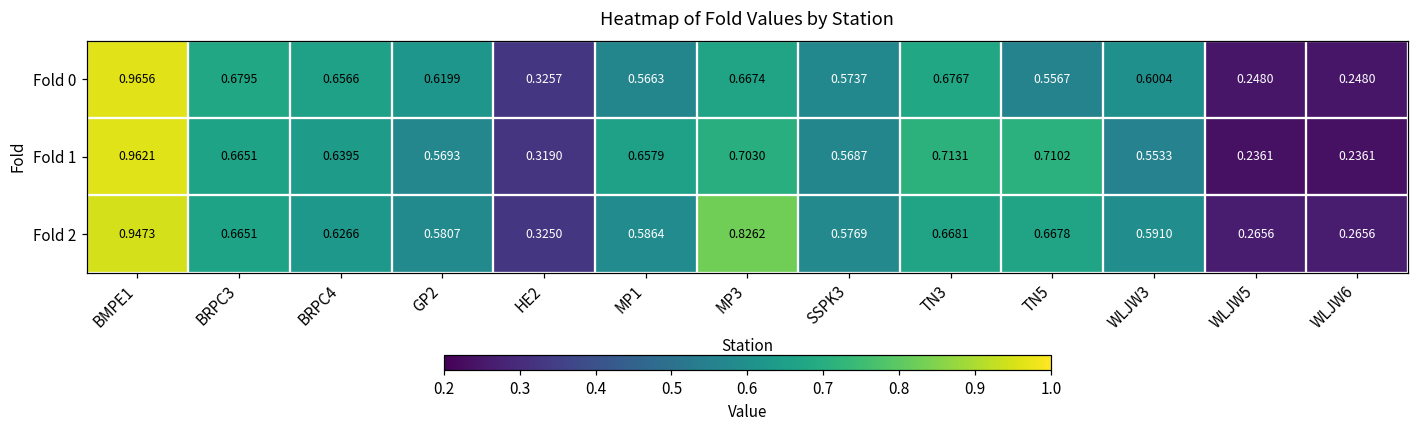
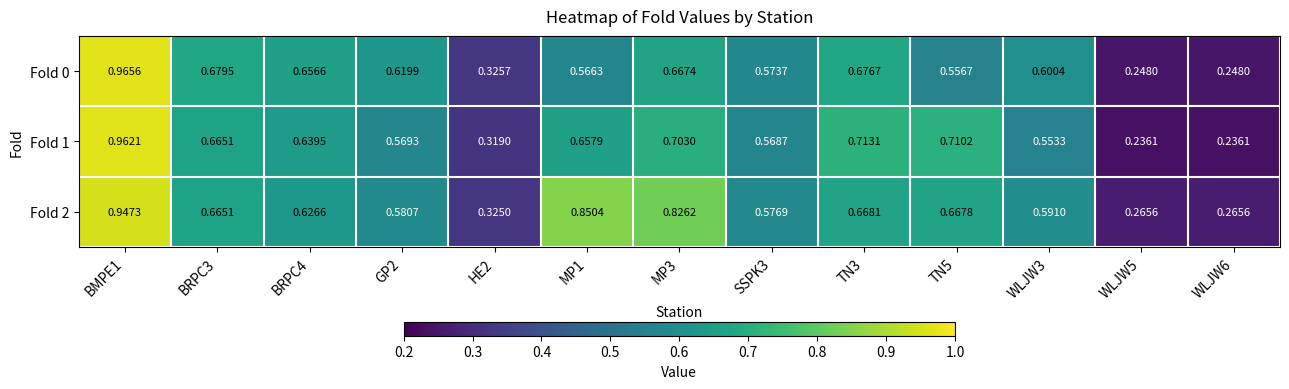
Fold 2, MP1: 0.5864 -> 0.8504
